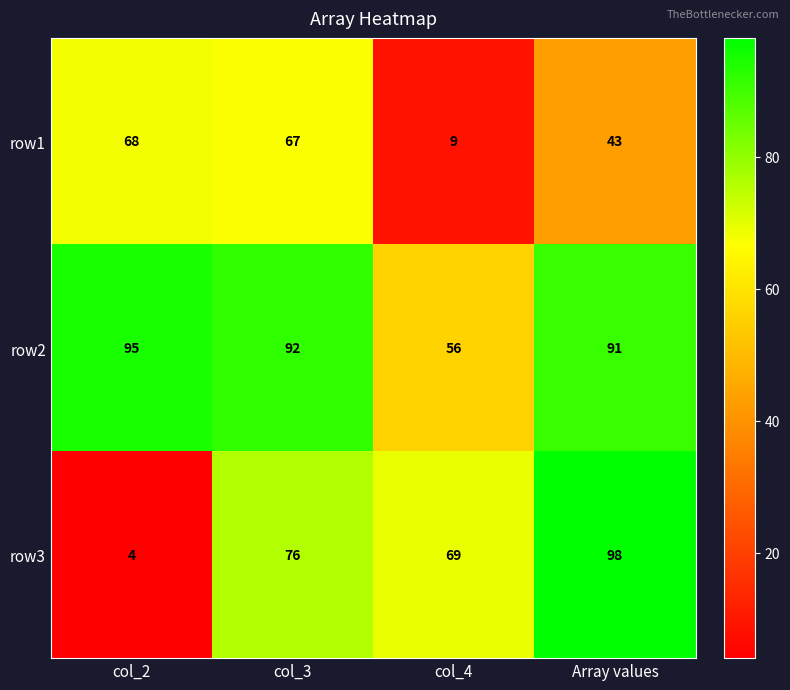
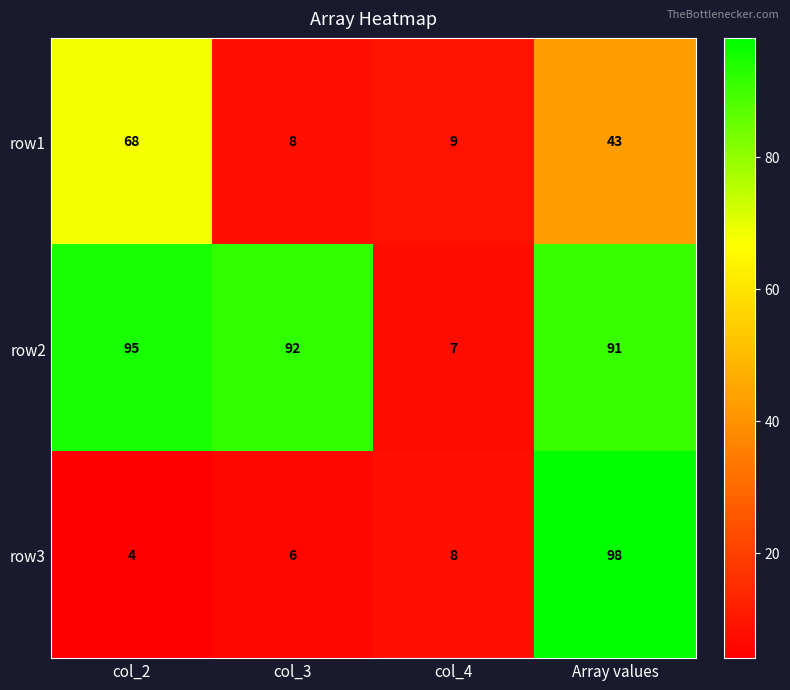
row1, col_3: 67 -> 8
row2, col_4: 56 -> 7
row3, col_3: 76 -> 6
row3, col_4: 69 -> 8
